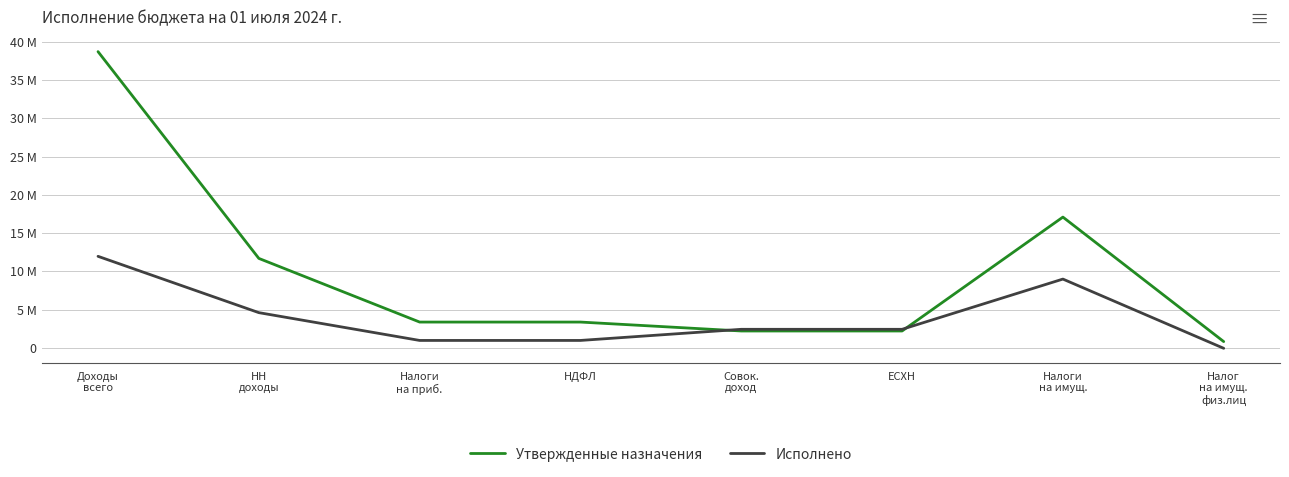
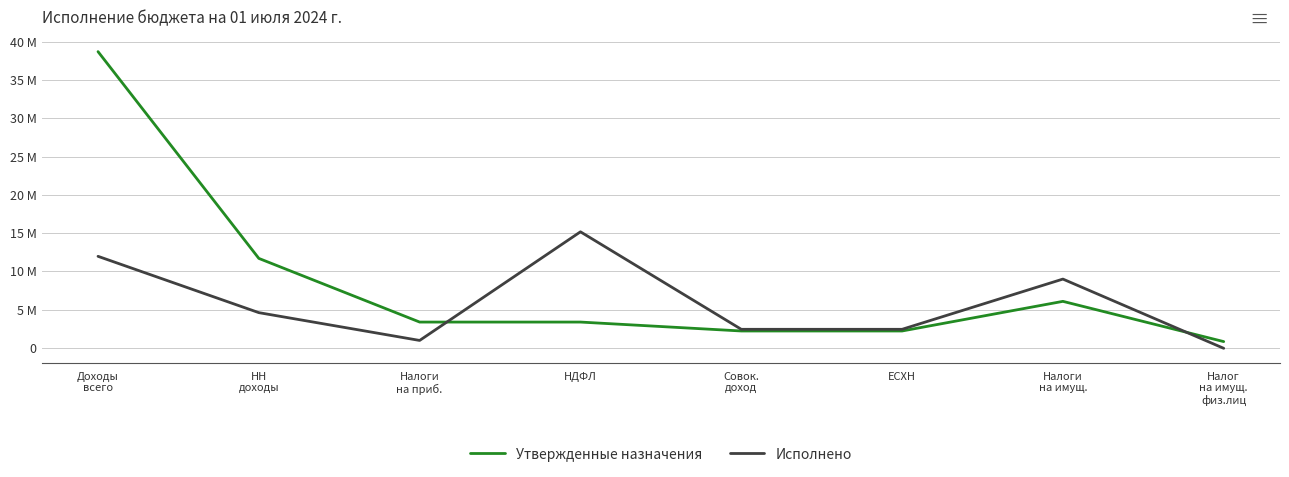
Исполнено, НДФЛ: 1 М -> 15 М
Утвержденные назначения, Налоги на имущ.: 17 М -> 6 М
